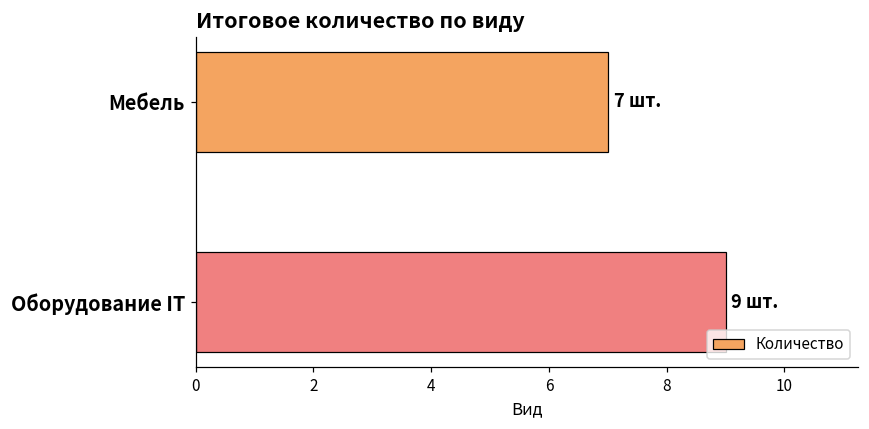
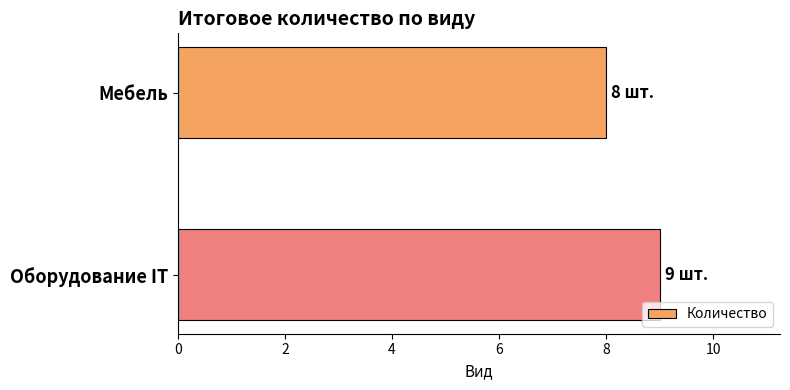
Мебель: 7 -> 8
